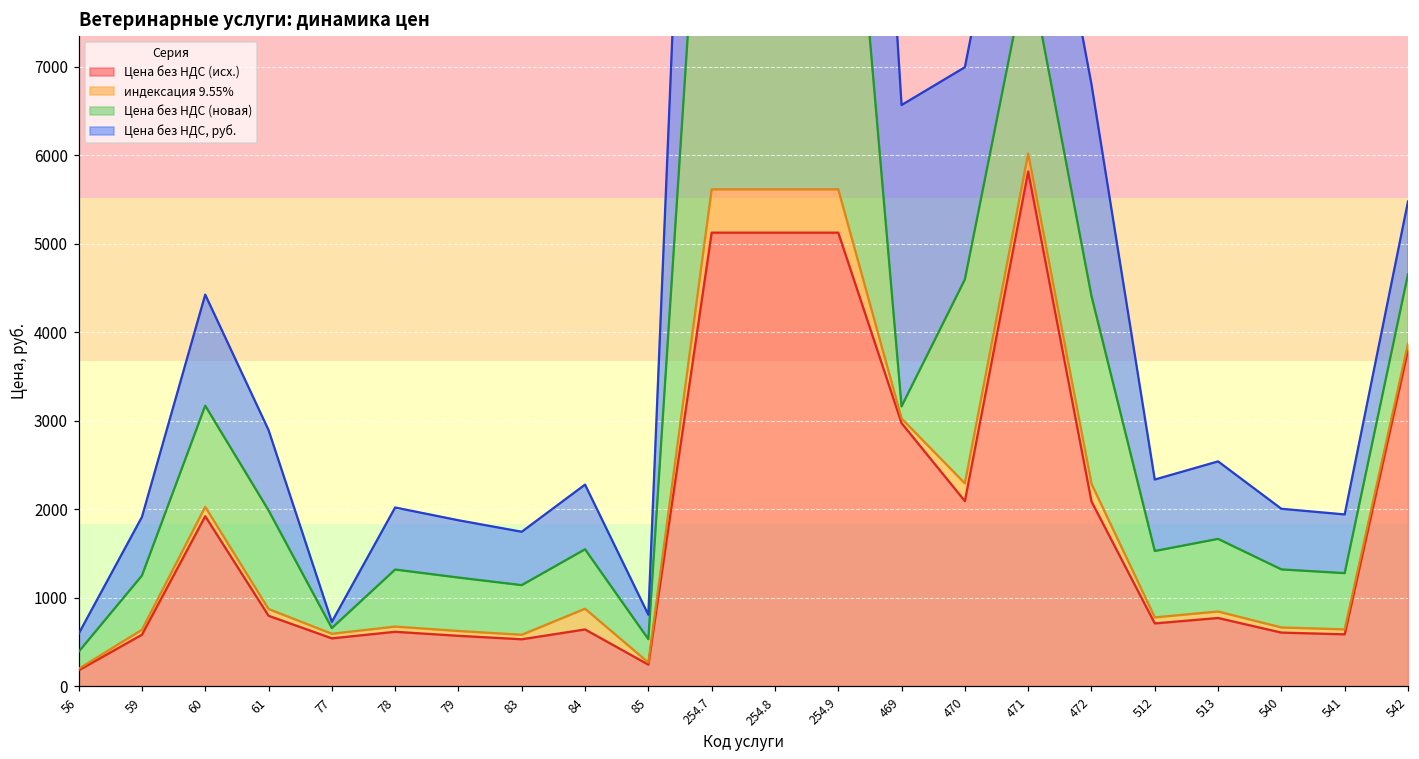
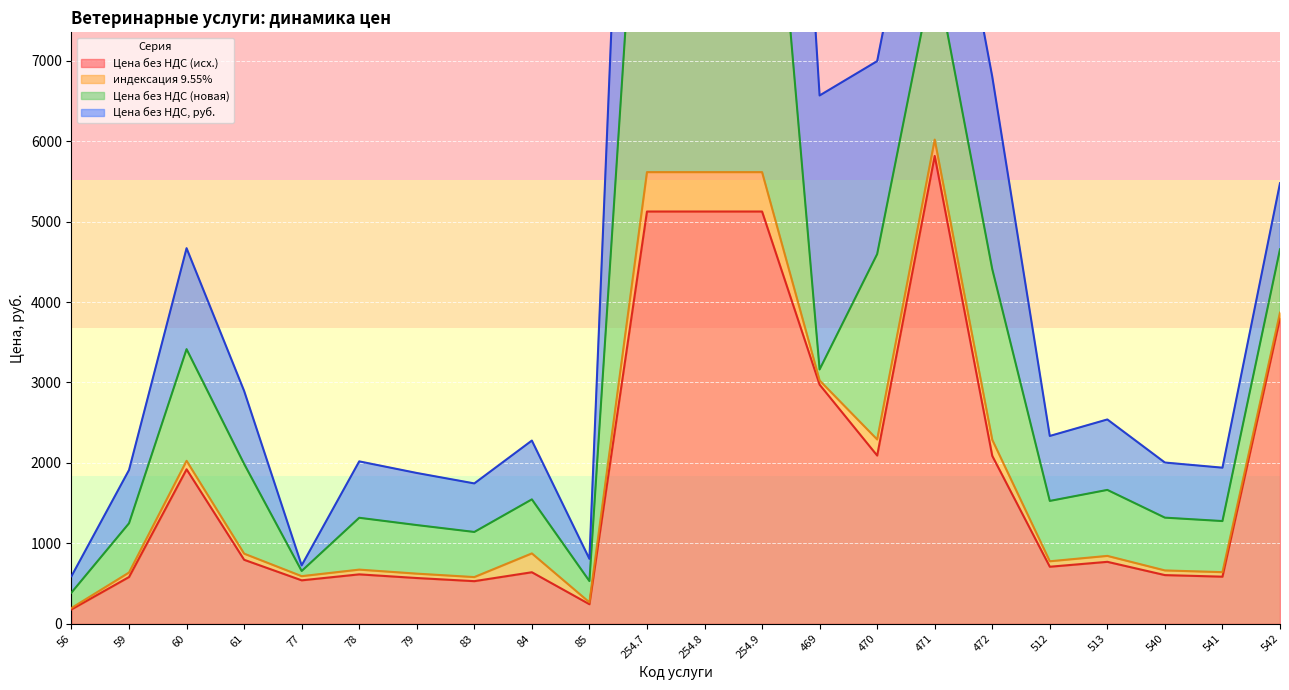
Цена без НДС (новая), 60: 1100 -> 1400
